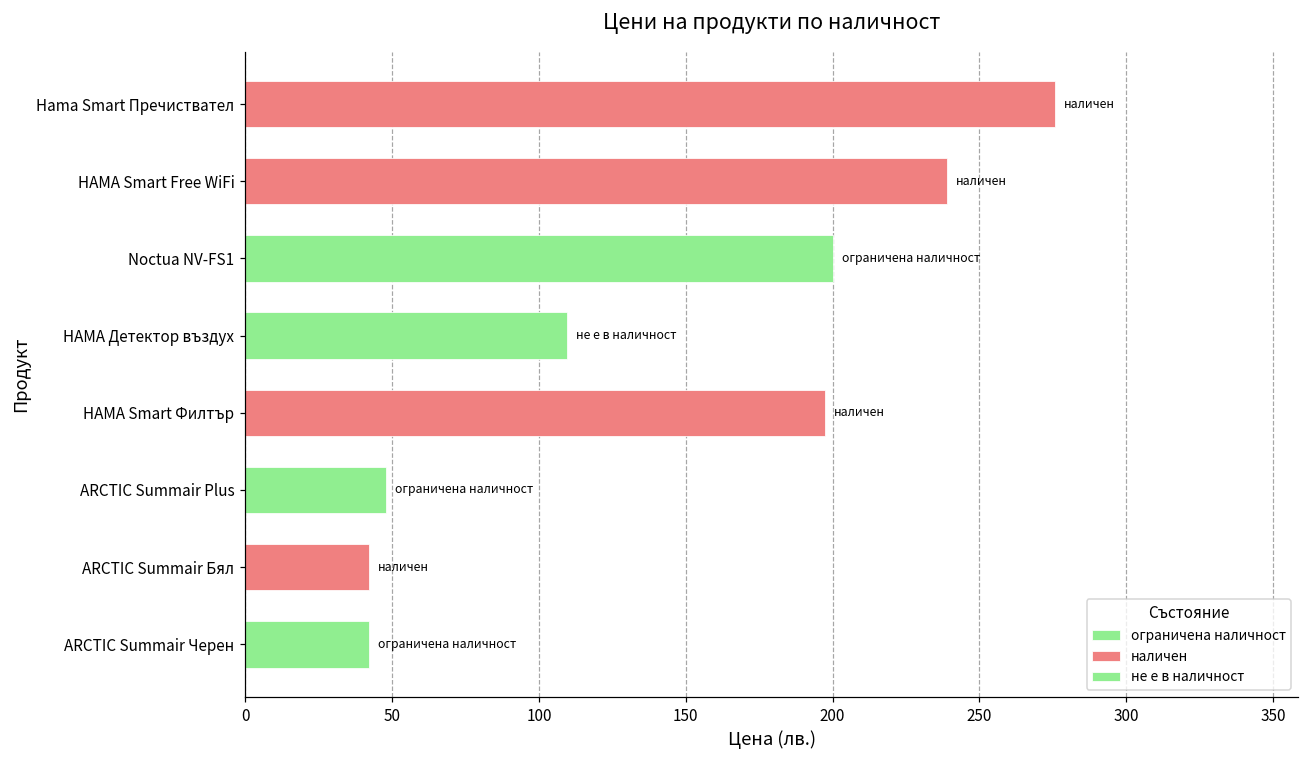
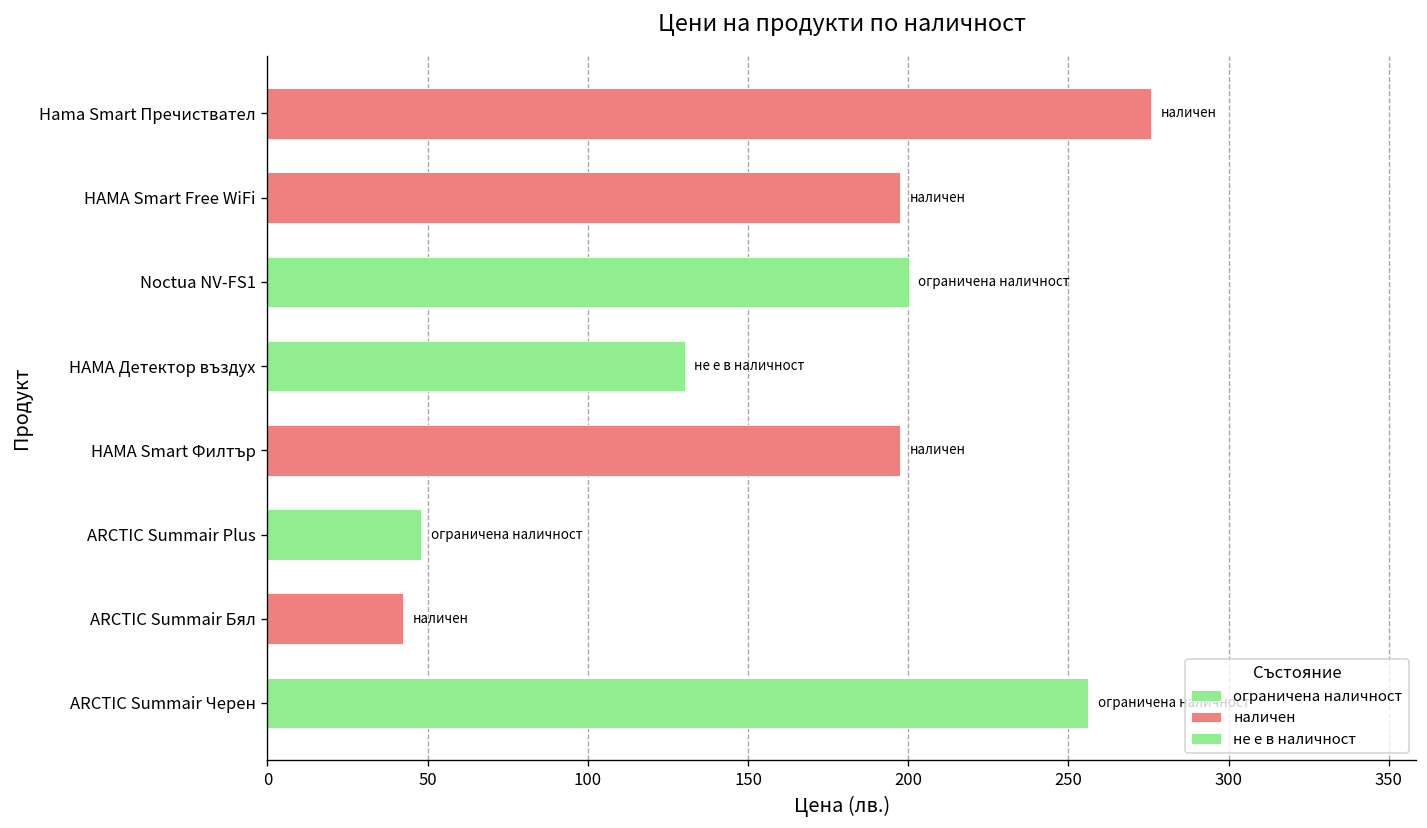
HAMA Smart Free WiFi: 239 -> 197
HAMA Детектор въздух: 110 -> 130
ARCTIC Summair Черен: 42 -> 256
